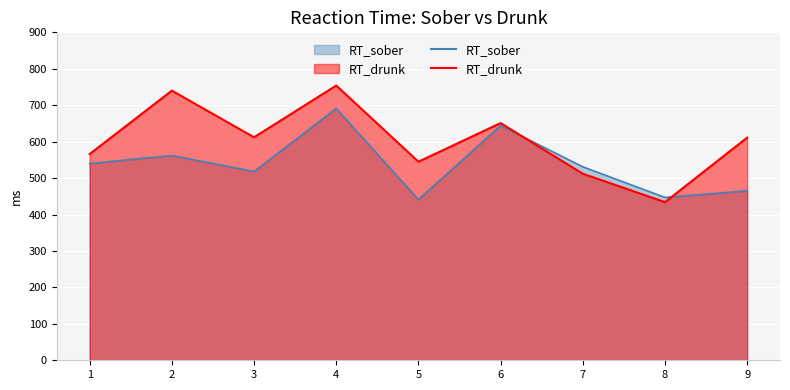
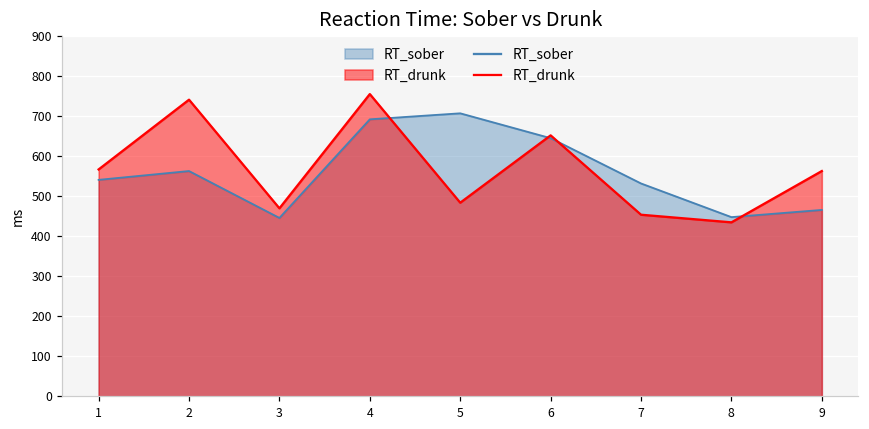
RT_sober, 3: 520 -> 450
RT_drunk, 3: 610 -> 470
RT_sober, 5: 440 -> 710
RT_drunk, 5: 550 -> 480
RT_drunk, 7: 510 -> 450
RT_drunk, 9: 610 -> 560
